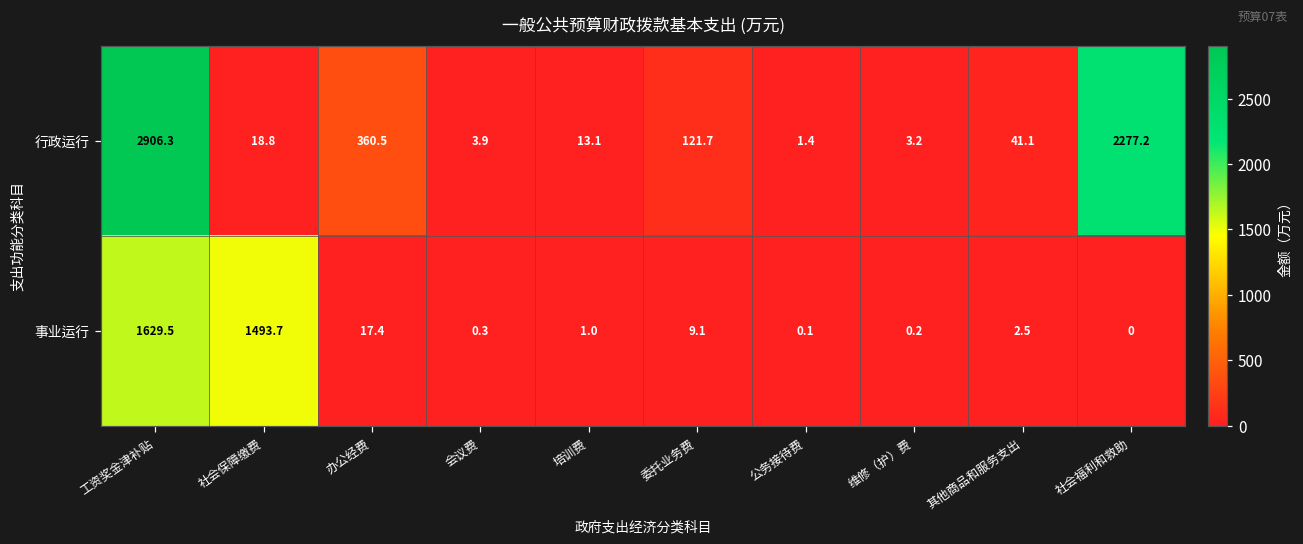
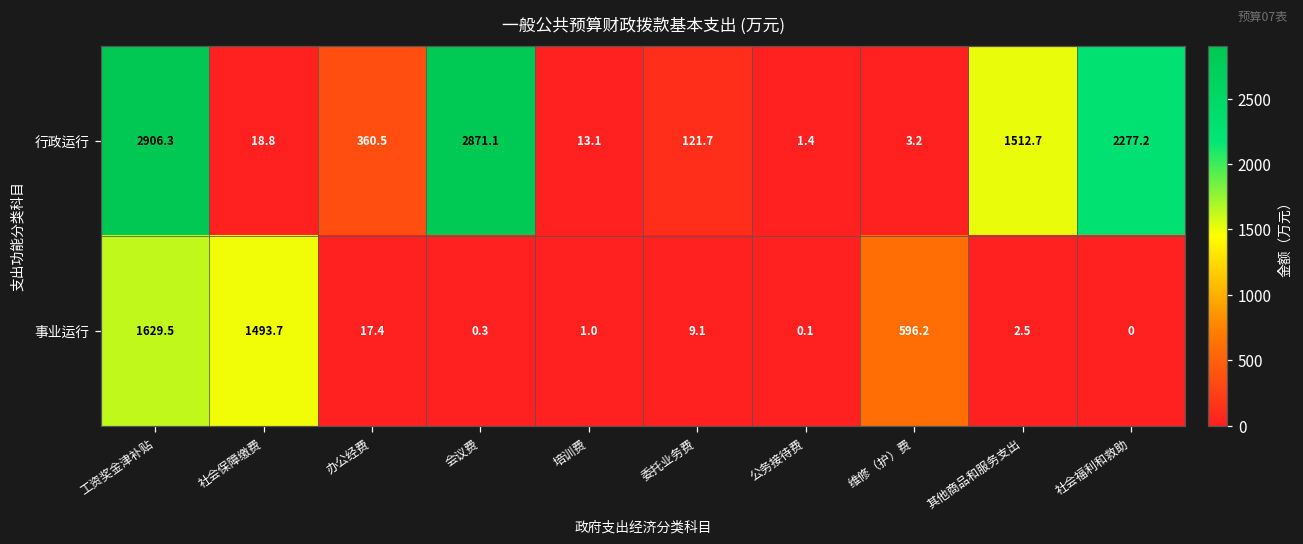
行政运行, 会议费: 3.9 -> 2871.1
行政运行, 其他商品和服务支出: 41.1 -> 1512.7
事业运行, 维修（护）费: 0.2 -> 596.2
